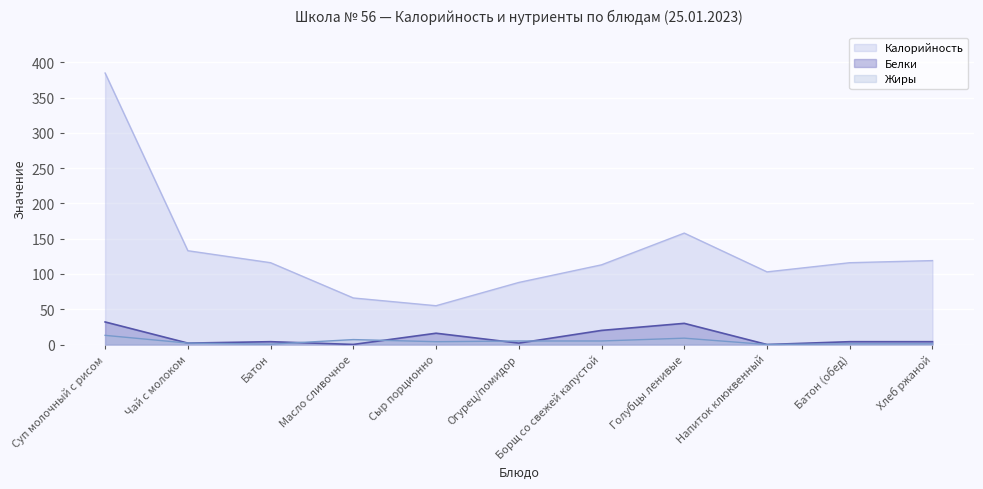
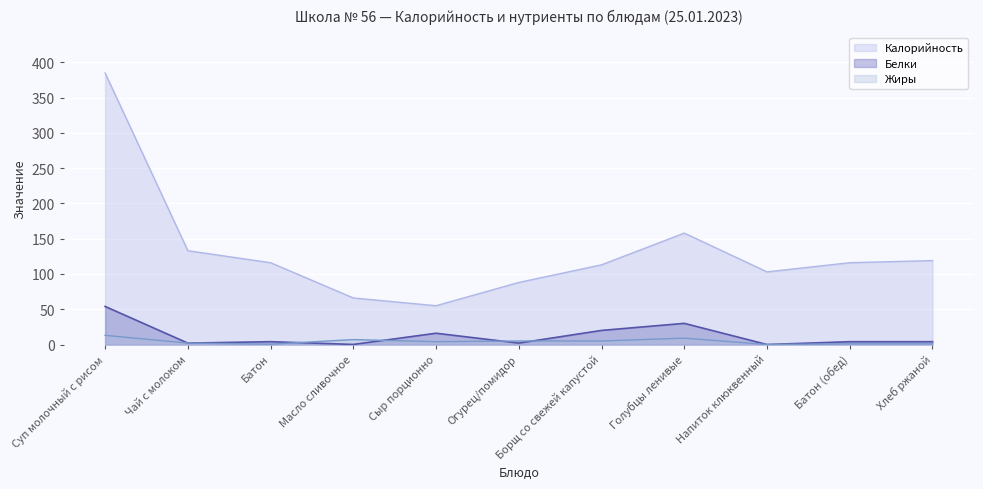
Белки, Суп молочный с рисом: 30 -> 50
